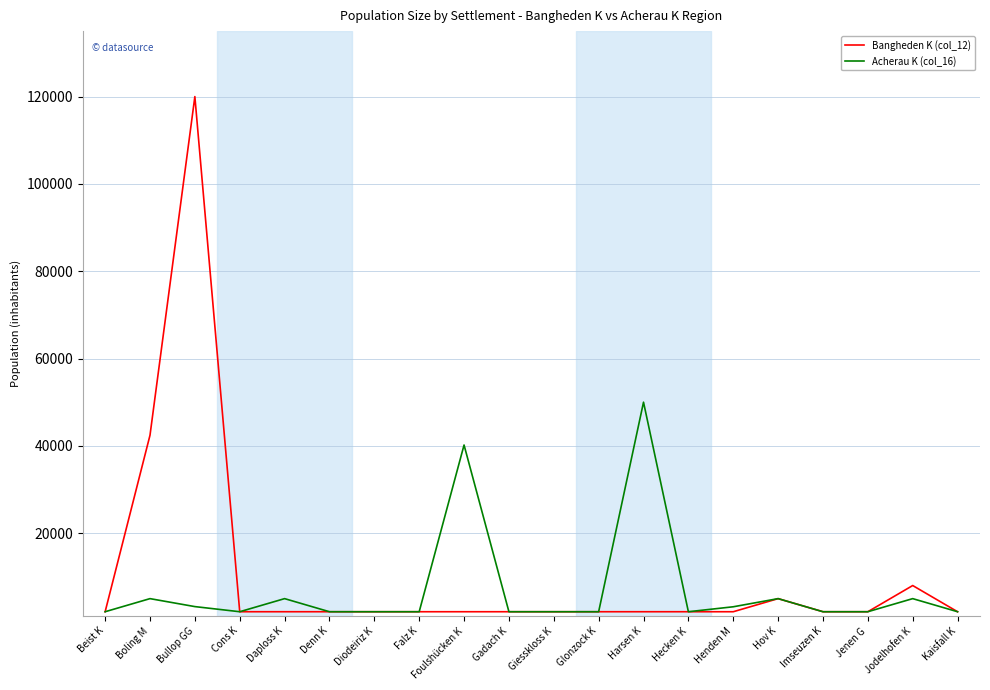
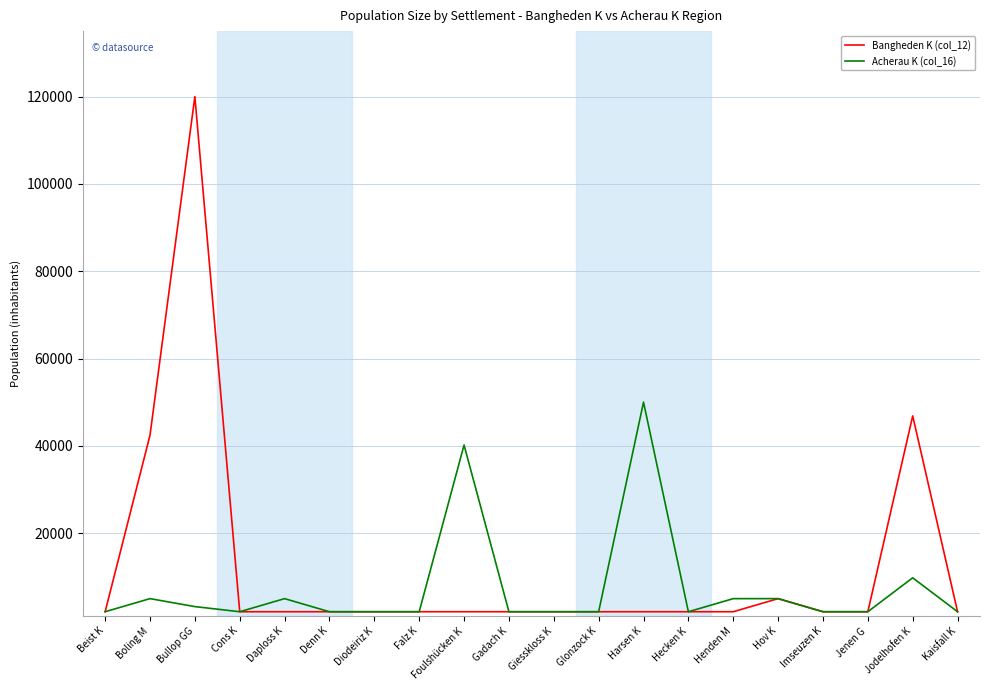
Acherau K (col_16), Henden M: 3000 -> 5000
Bangheden K (col_12), Jodelhofen K: 8000 -> 47000
Acherau K (col_16), Jodelhofen K: 5000 -> 10000
